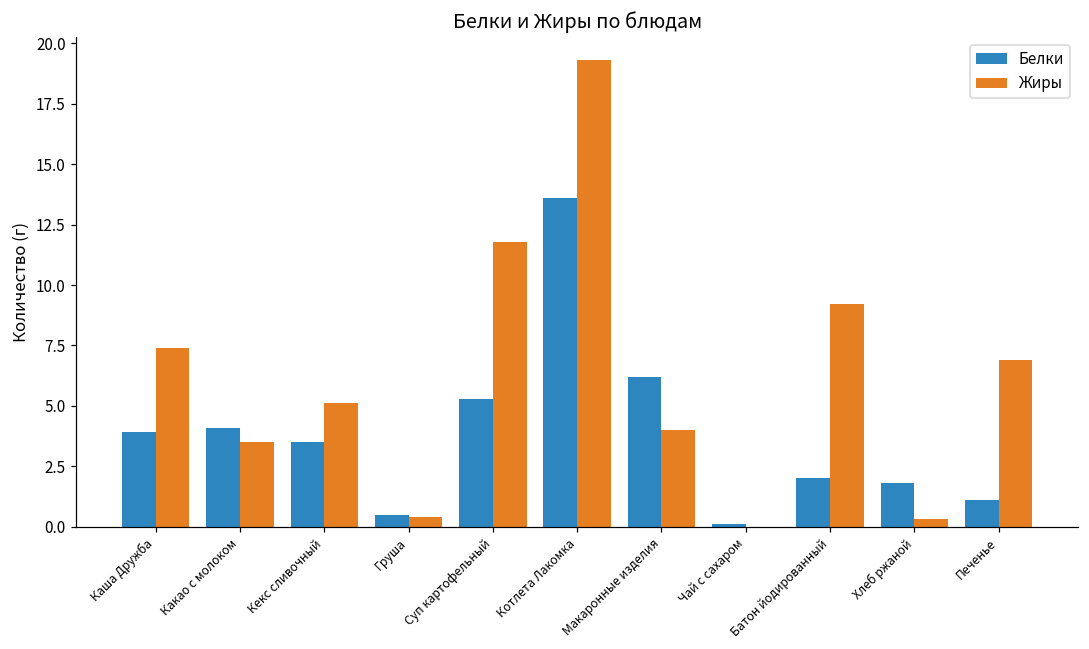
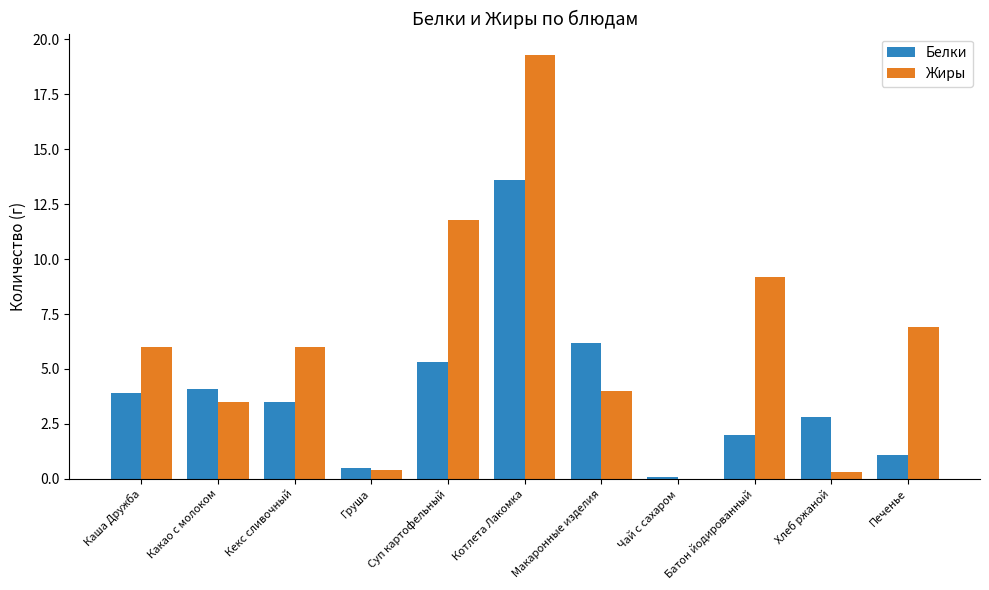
Жиры, Каша Дружба: 7.4 -> 6.0
Жиры, Кекс сливочный: 5.1 -> 6.0
Белки, Хлеб ржаной: 1.8 -> 2.8
